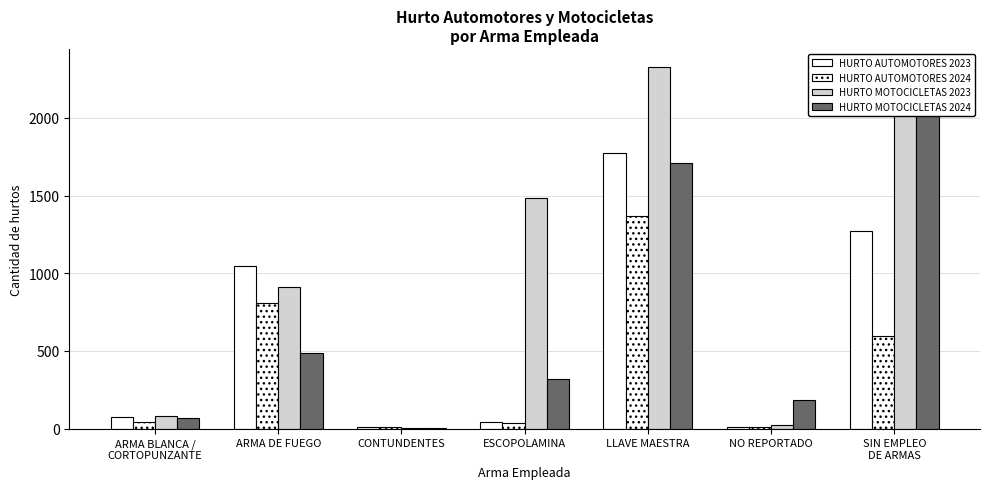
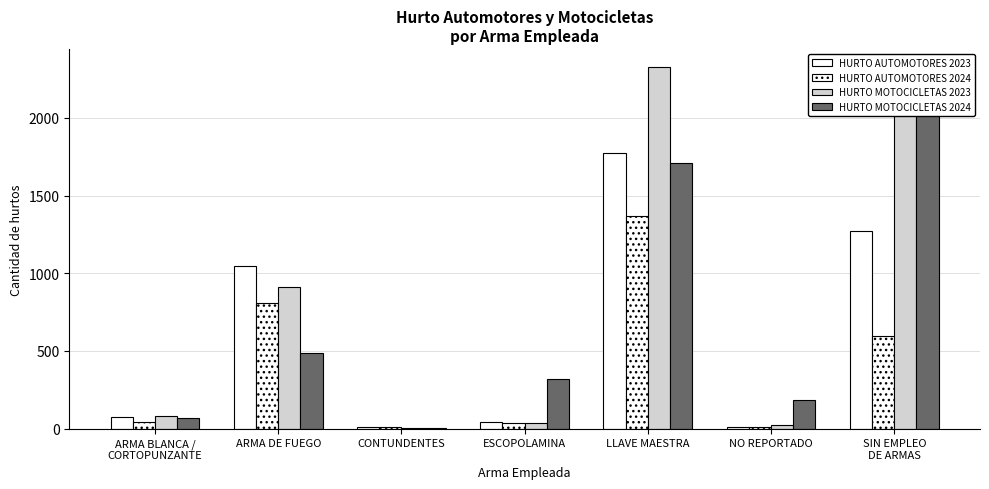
HURTO MOTOCICLETAS 2023, ESCOPOLAMINA: 1490 -> 40
